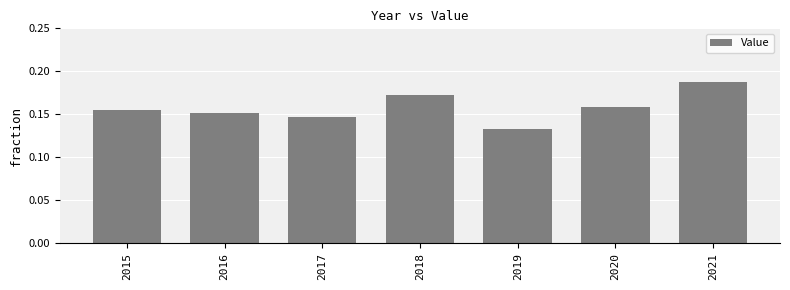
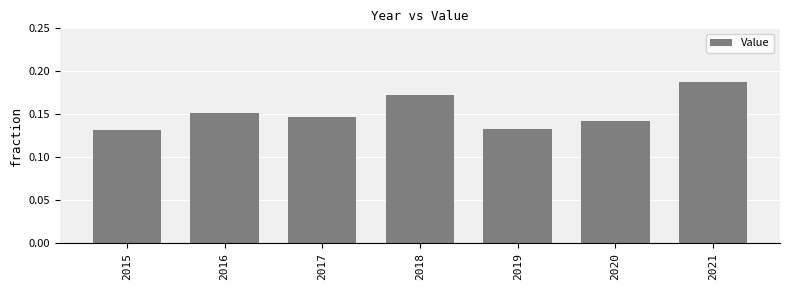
2015: 0.16 -> 0.13
2020: 0.16 -> 0.14
